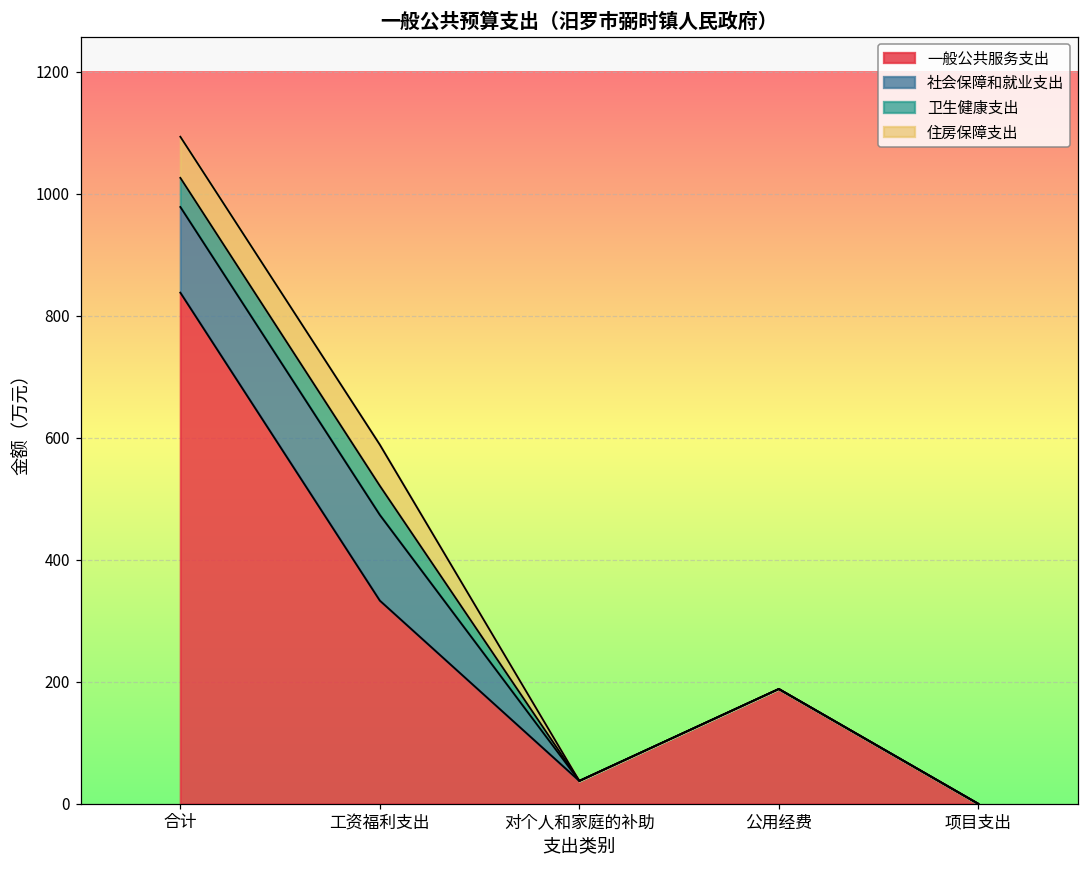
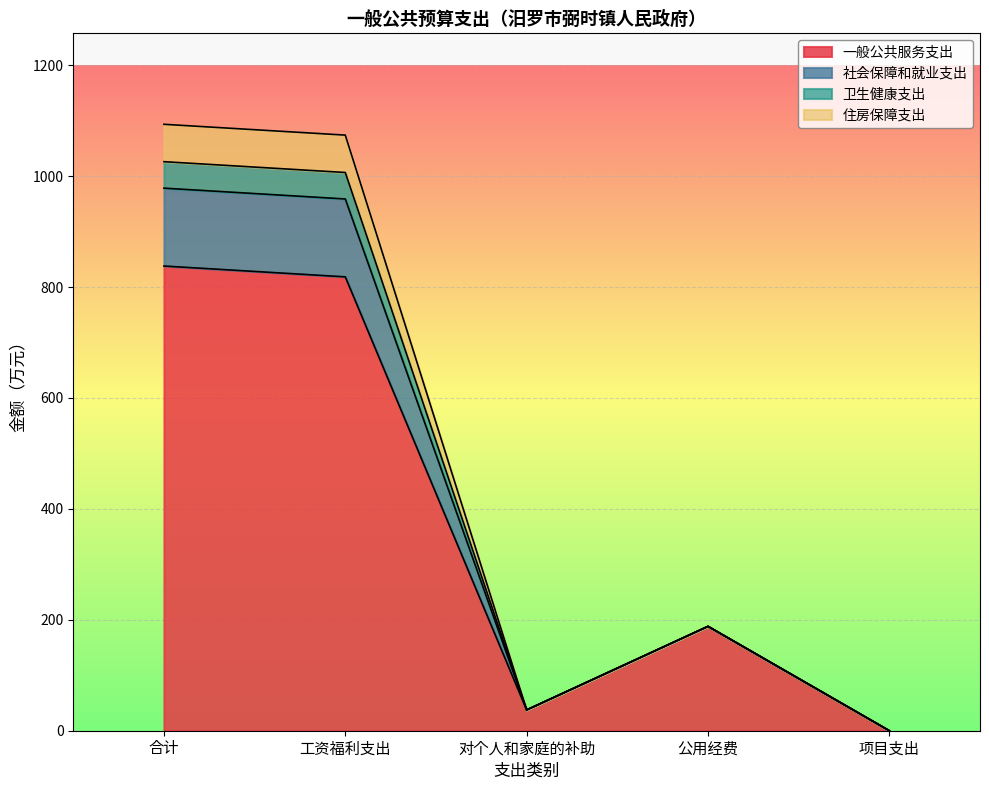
一般公共服务支出, 工资福利支出: 330 -> 820
